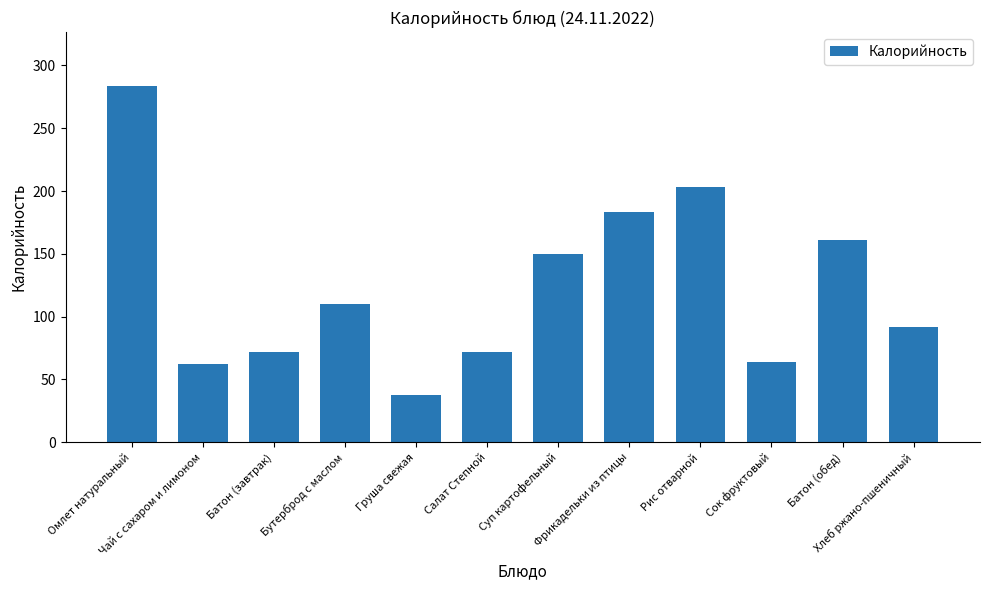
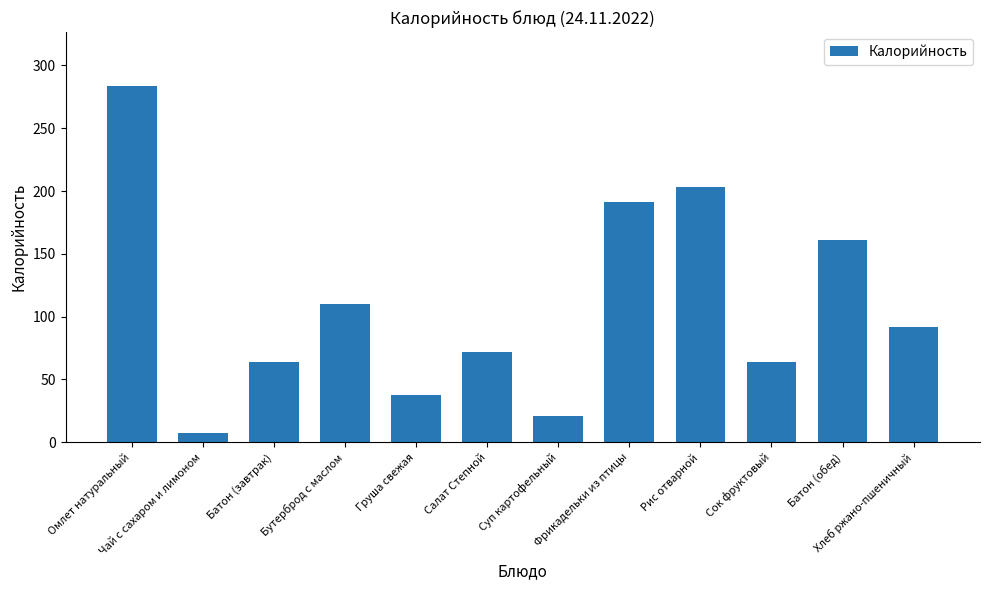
Чай с сахаром и лимоном: 62 -> 7
Батон (завтрак): 72 -> 64
Суп картофельный: 150 -> 21
Фрикадельки из птицы: 183 -> 191
